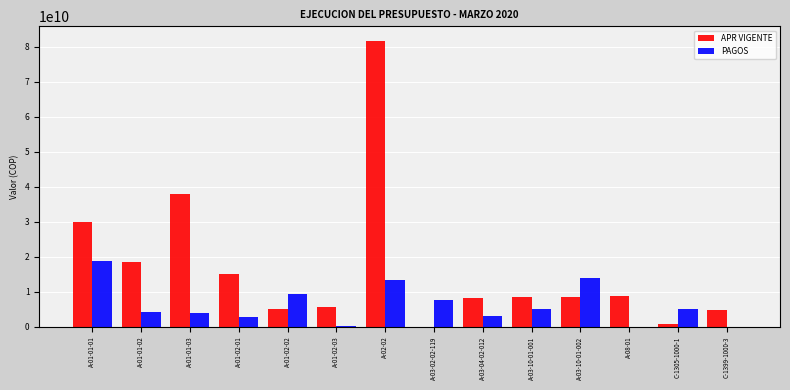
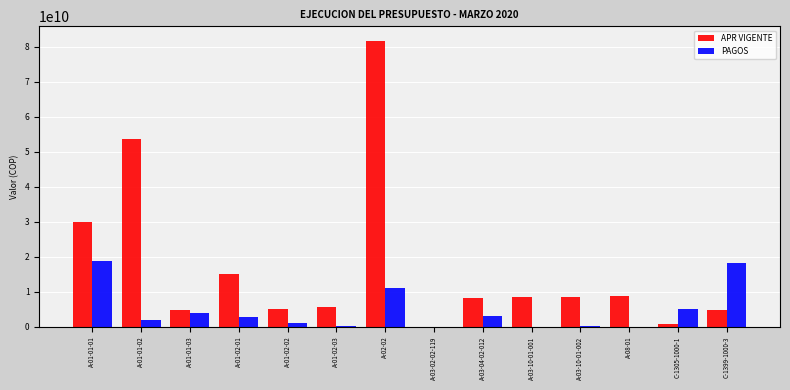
APR VIGENTE, A-01-01-02: 19000000000 -> 54000000000
PAGOS, A-01-01-02: 4000000000 -> 2000000000
APR VIGENTE, A-01-01-03: 38000000000 -> 5000000000
PAGOS, A-01-02-02: 9000000000 -> 1000000000
PAGOS, A-02-02: 13000000000 -> 11000000000
PAGOS, A-03-02-02-119: 8000000000 -> 0
PAGOS, A-03-10-01-001: 5000000000 -> 0
PAGOS, A-03-10-01-002: 14000000000 -> 0
PAGOS, C-1399-1000-3: 0 -> 18000000000
